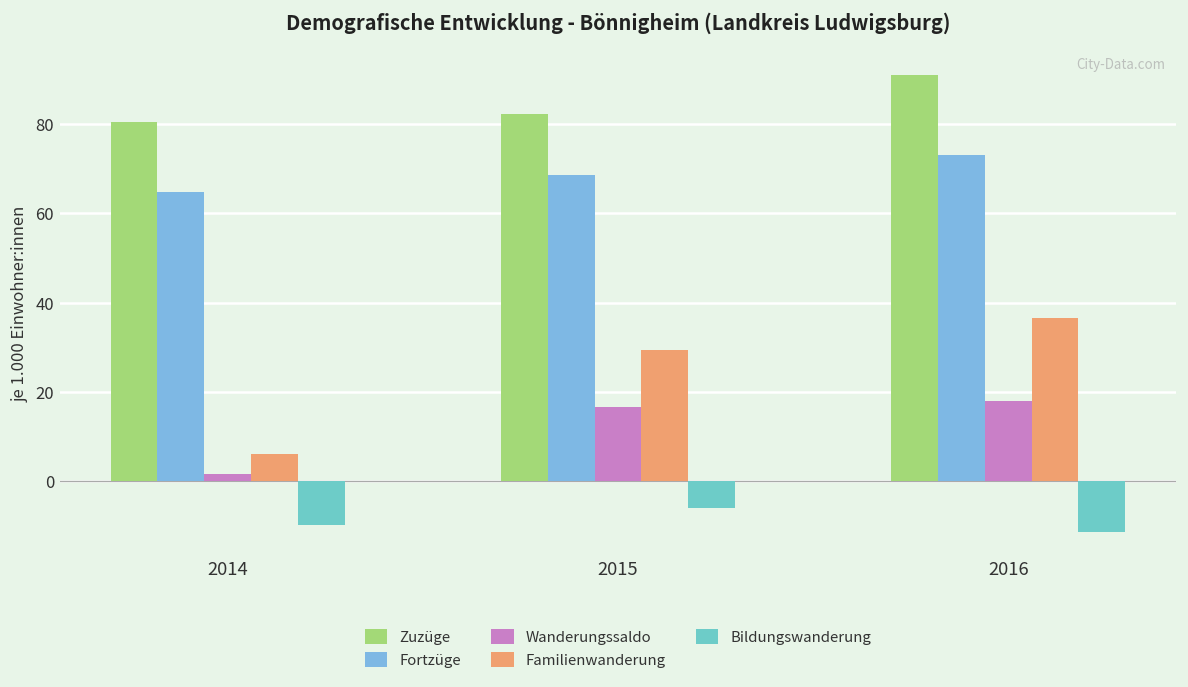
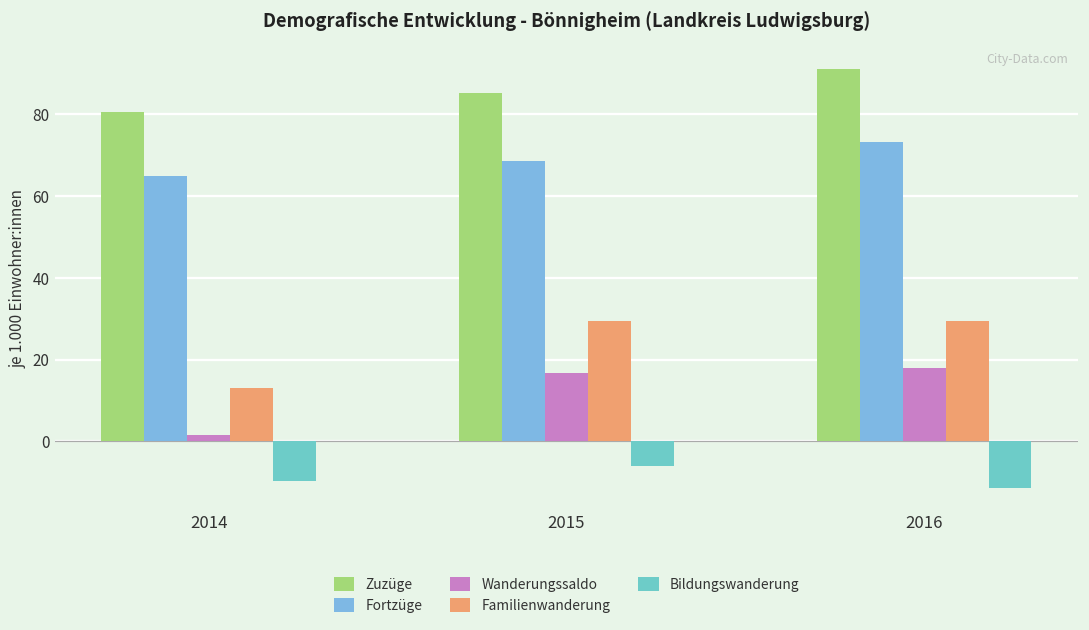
Familienwanderung, 2014: 6 -> 13
Zuzüge, 2015: 82 -> 85
Familienwanderung, 2016: 37 -> 30
